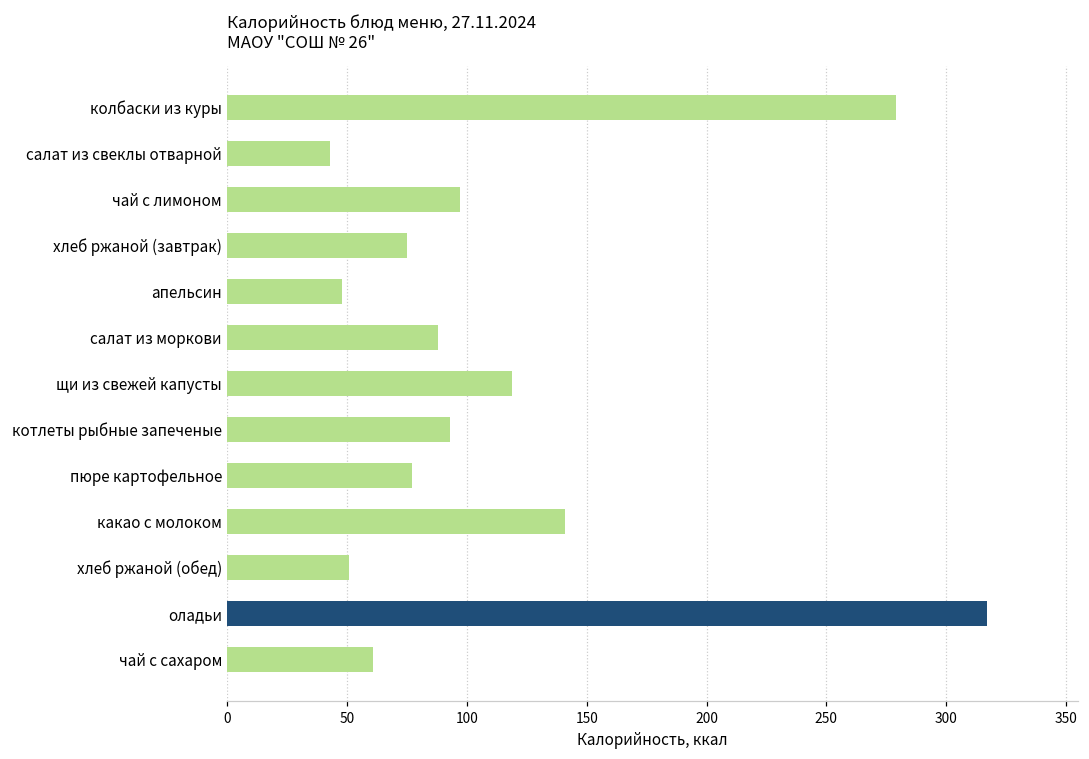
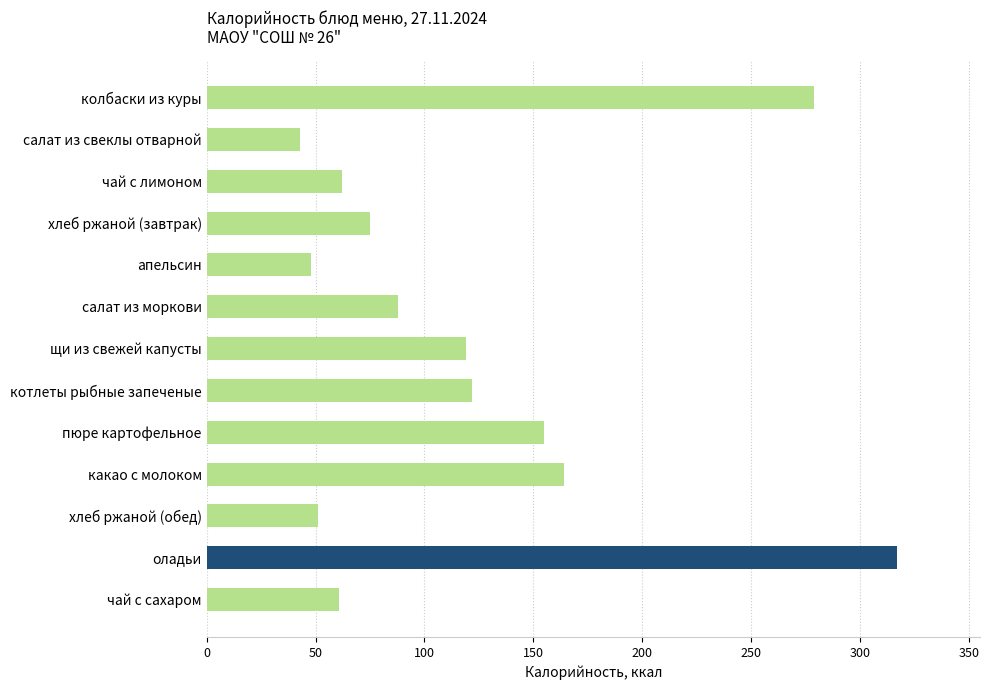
чай с лимоном: 97 -> 62
котлеты рыбные запеченые: 93 -> 122
пюре картофельное: 77 -> 155
какао с молоком: 141 -> 164
